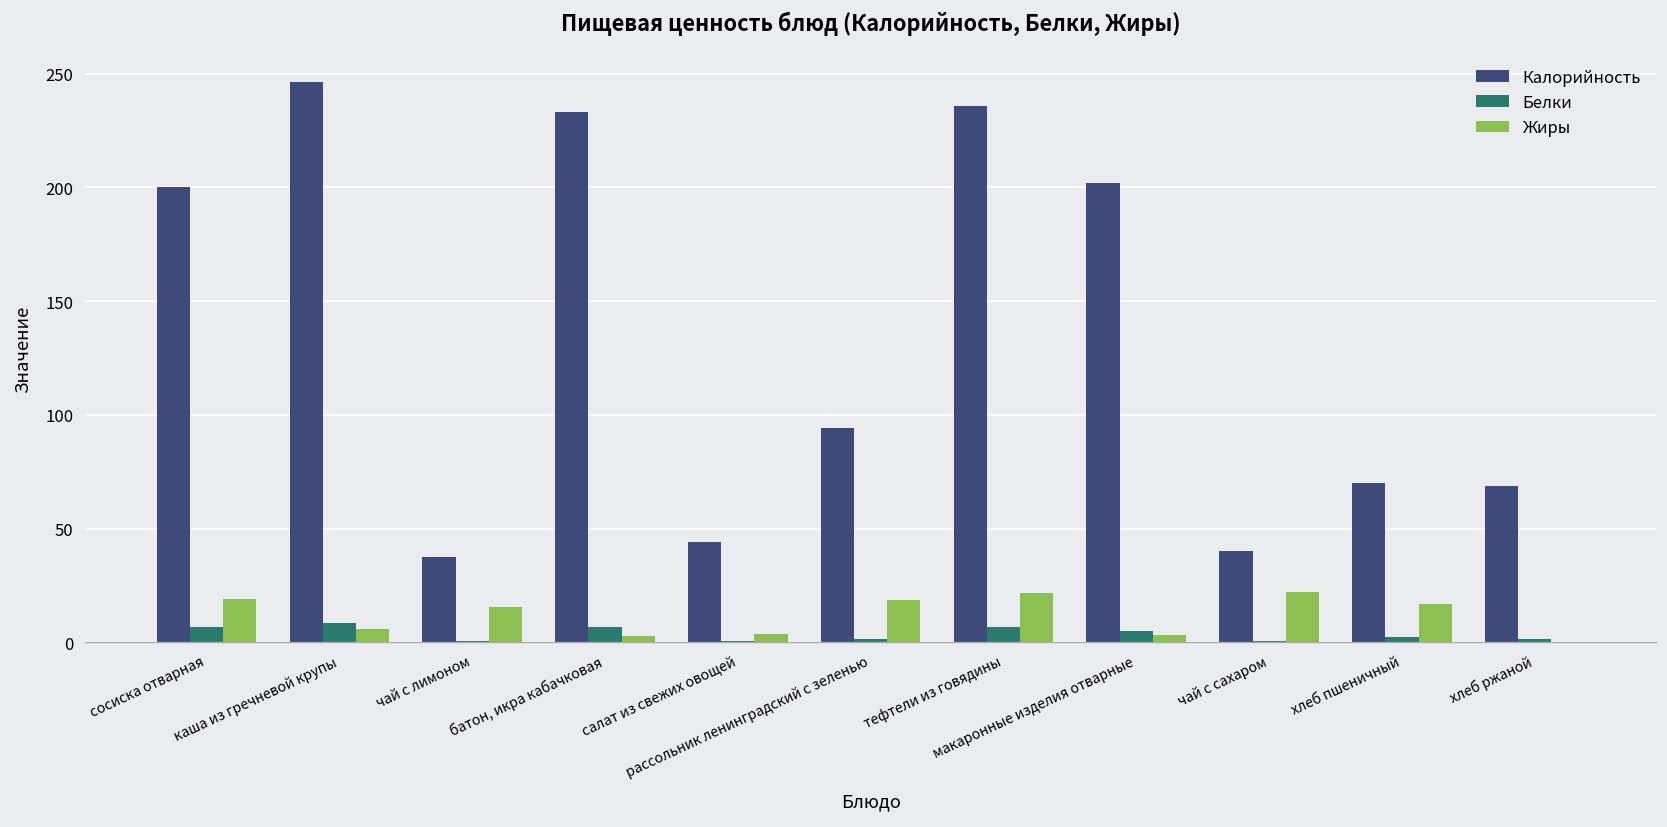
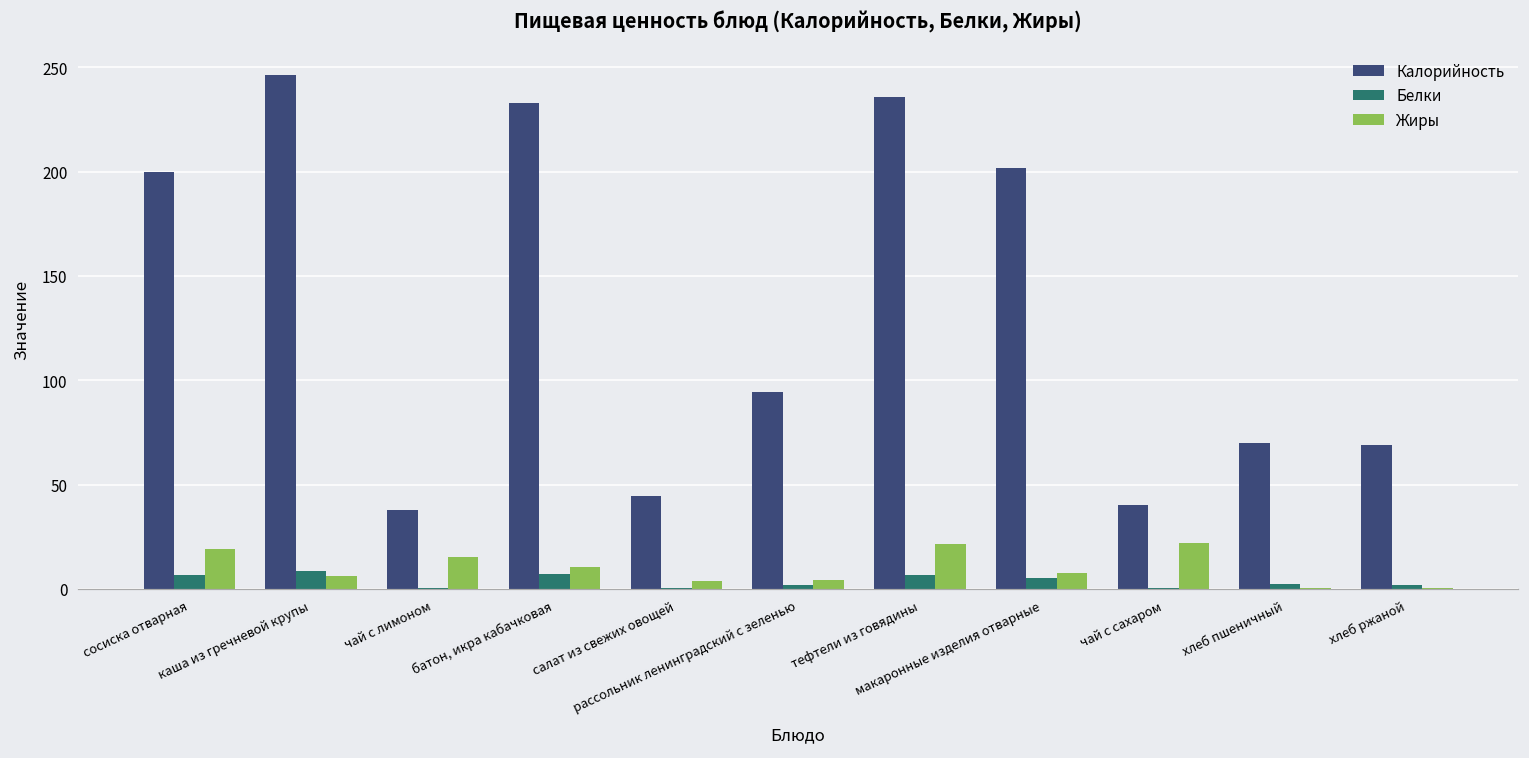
Жиры, батон, икра кабачковая: 3 -> 11
Жиры, рассольник ленинградский с зеленью: 19 -> 4
Жиры, макаронные изделия отварные: 3 -> 8
Жиры, хлеб пшеничный: 17 -> 0
